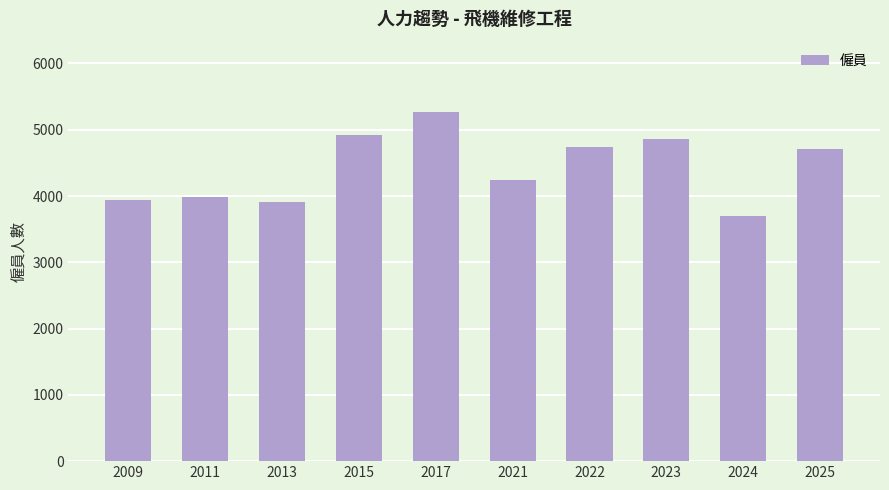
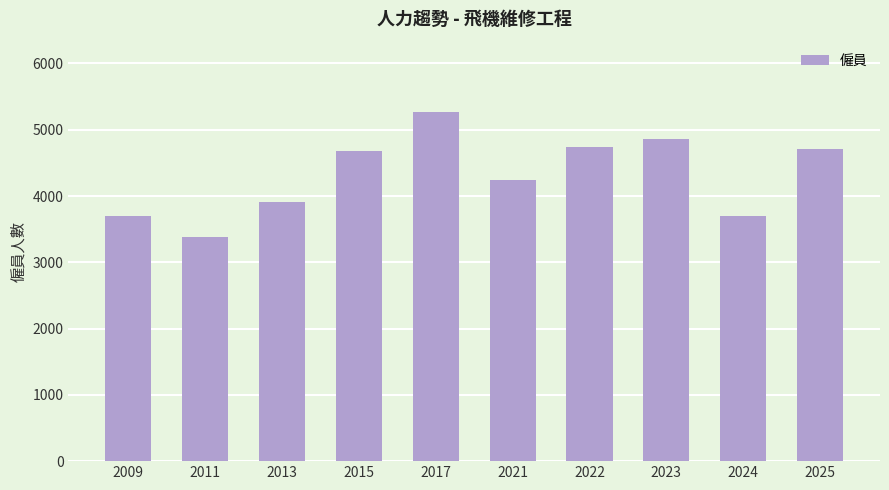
2009: 3900 -> 3700
2011: 4000 -> 3400
2015: 4900 -> 4700
